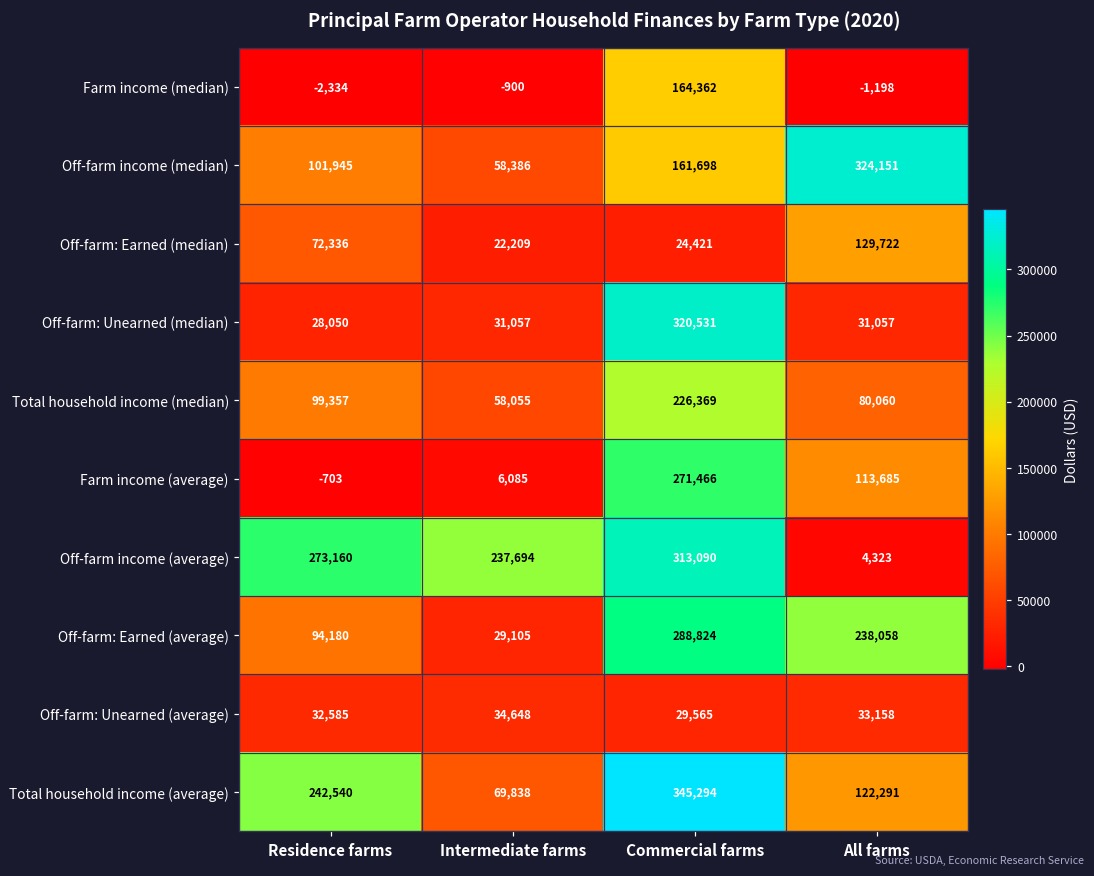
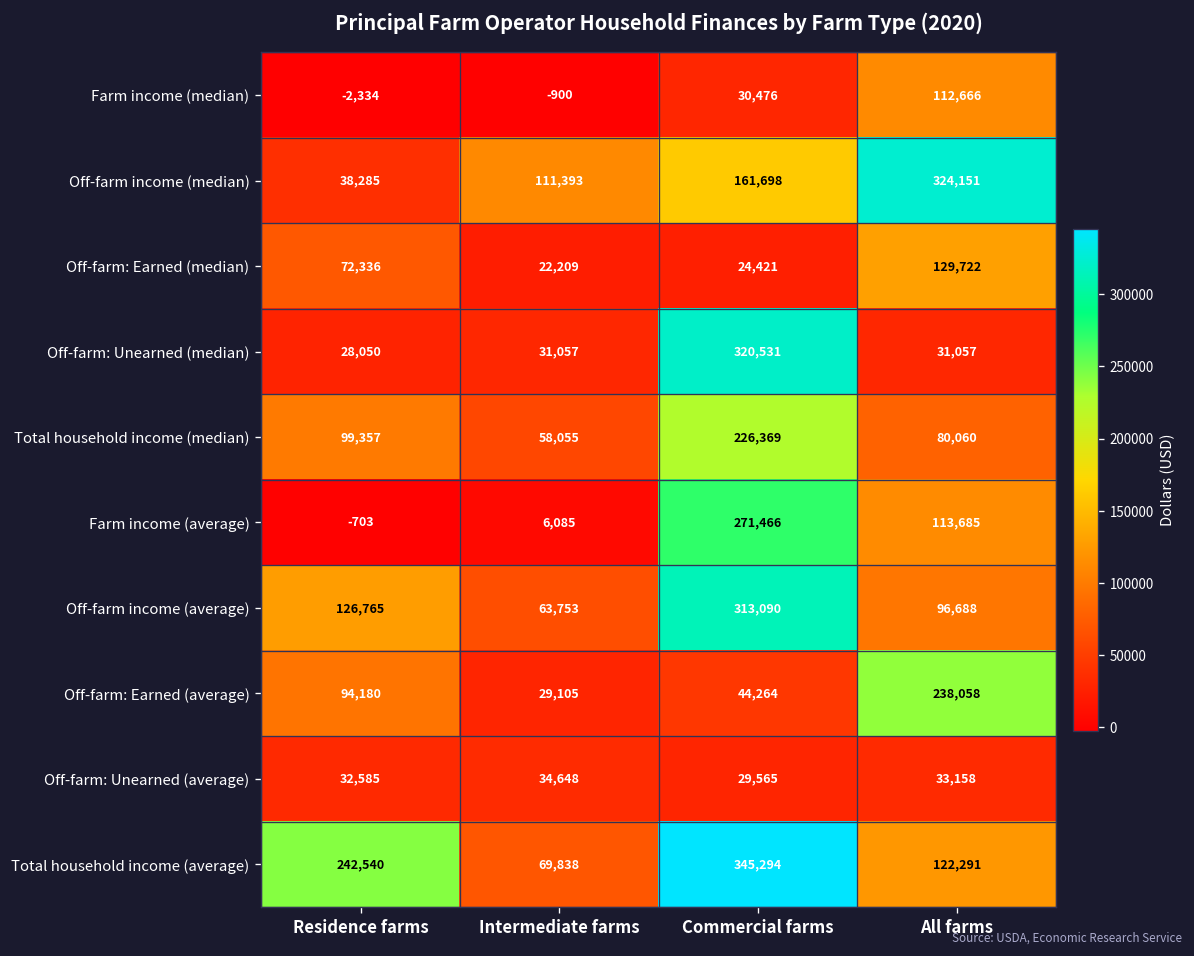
Farm income (median), Commercial farms: 164,362 -> 30,476
Farm income (median), All farms: -1,198 -> 112,666
Off-farm income (median), Residence farms: 101,945 -> 38,285
Off-farm income (median), Intermediate farms: 58,386 -> 111,393
Off-farm income (average), Residence farms: 273,160 -> 126,765
Off-farm income (average), Intermediate farms: 237,694 -> 63,753
Off-farm income (average), All farms: 4,323 -> 96,688
Off-farm: Earned (average), Commercial farms: 288,824 -> 44,264
